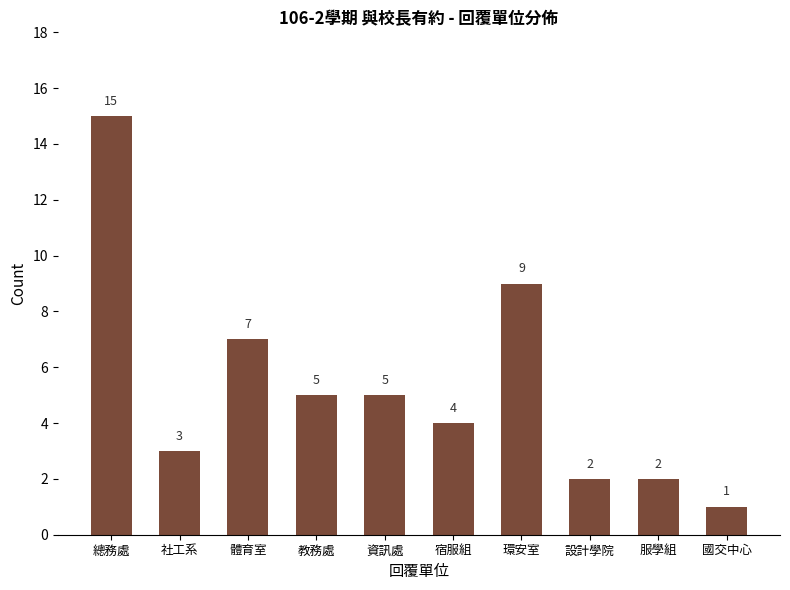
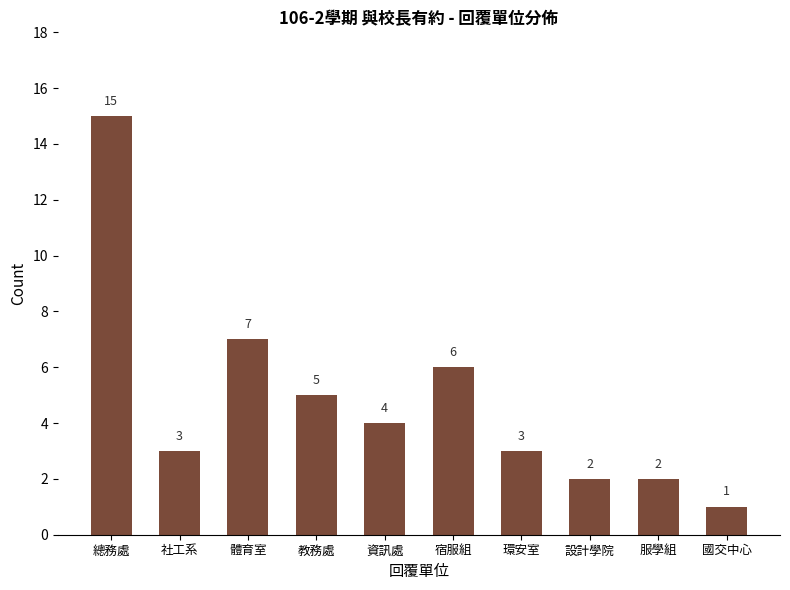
資訊處: 5 -> 4
宿服組: 4 -> 6
環安室: 9 -> 3
